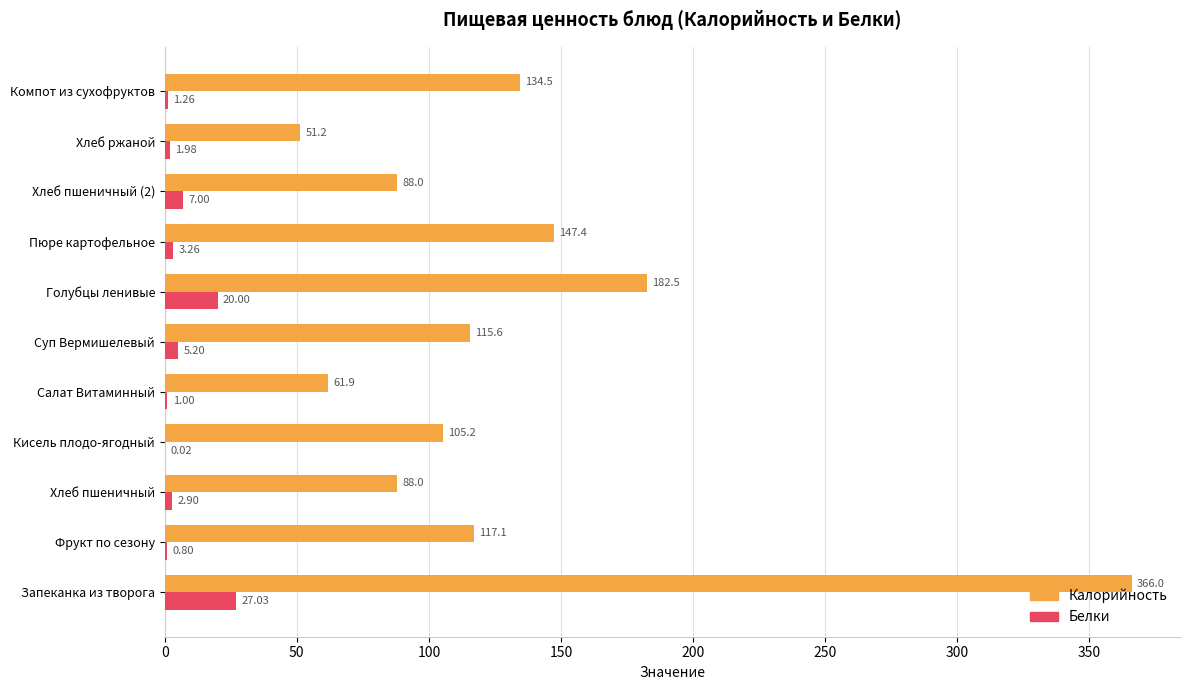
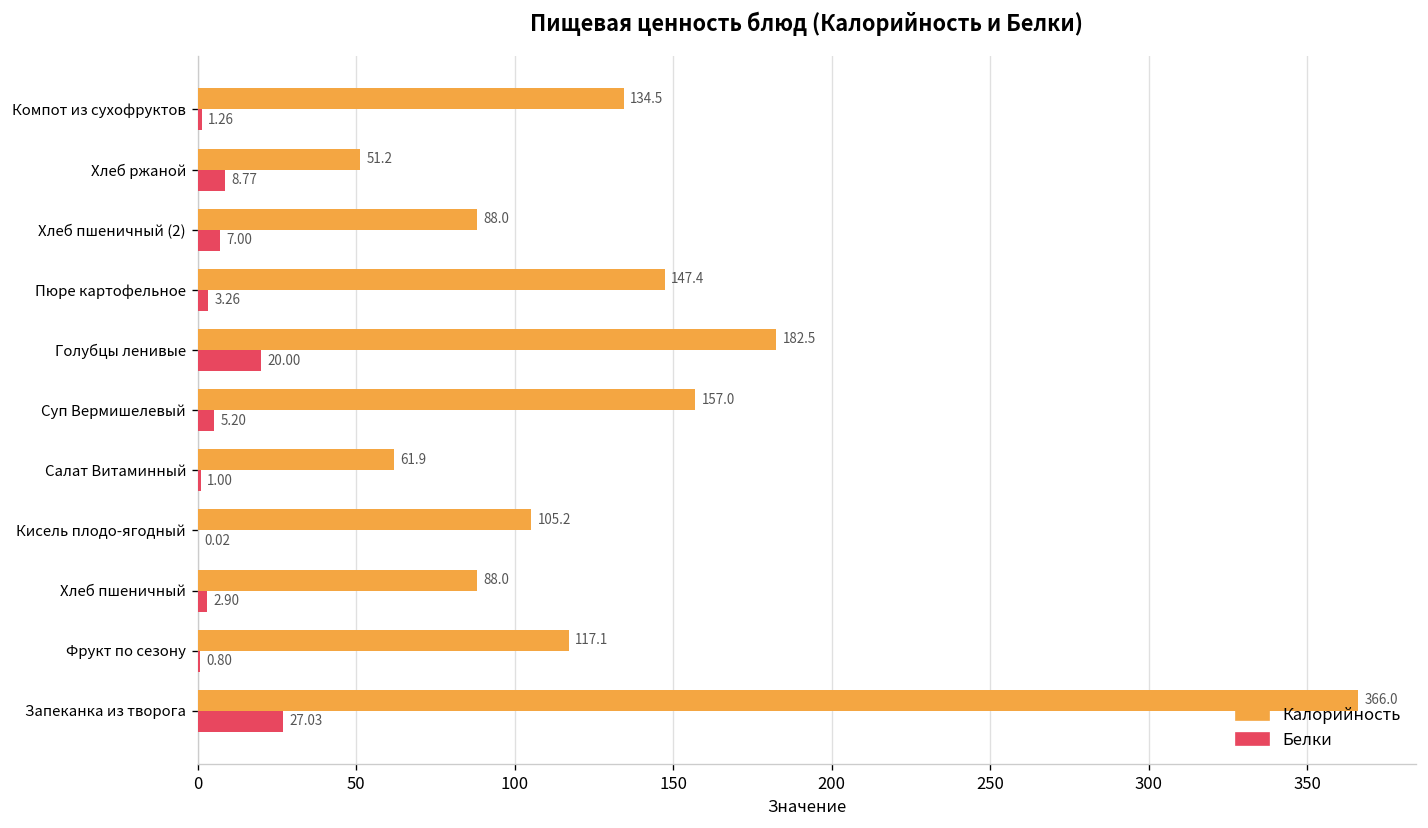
Белки, Хлеб ржаной: 1.98 -> 8.77
Калорийность, Суп Вермишелевый: 115.6 -> 157.0
